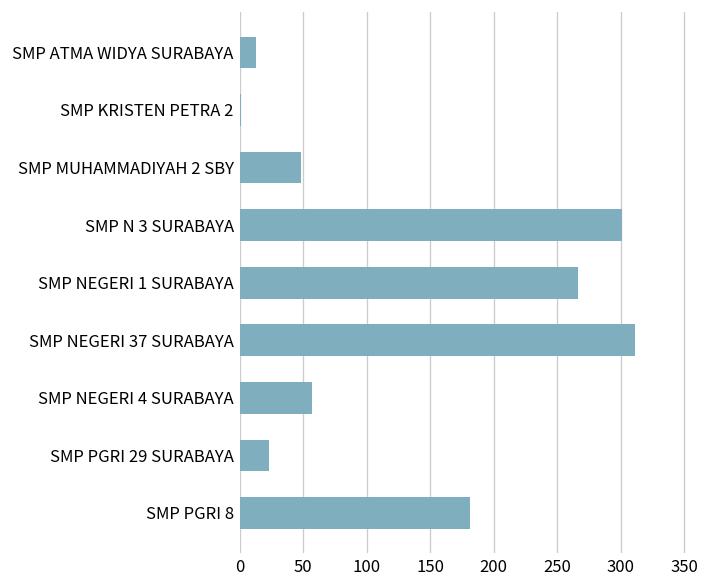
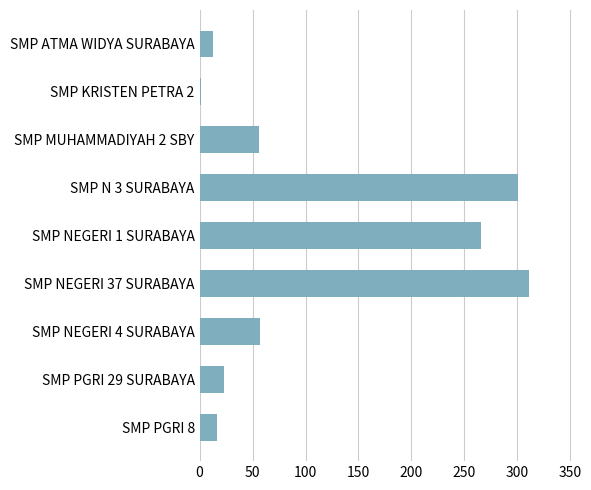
SMP MUHAMMADIYAH 2 SBY: 48 -> 56
SMP PGRI 8: 181 -> 16
